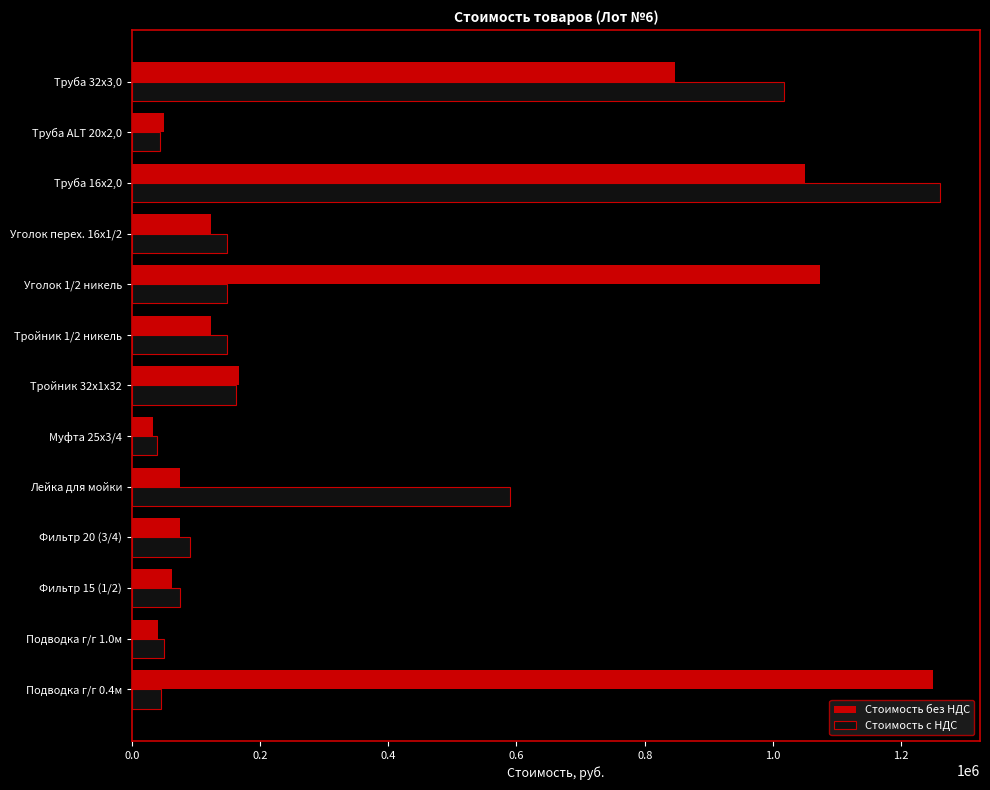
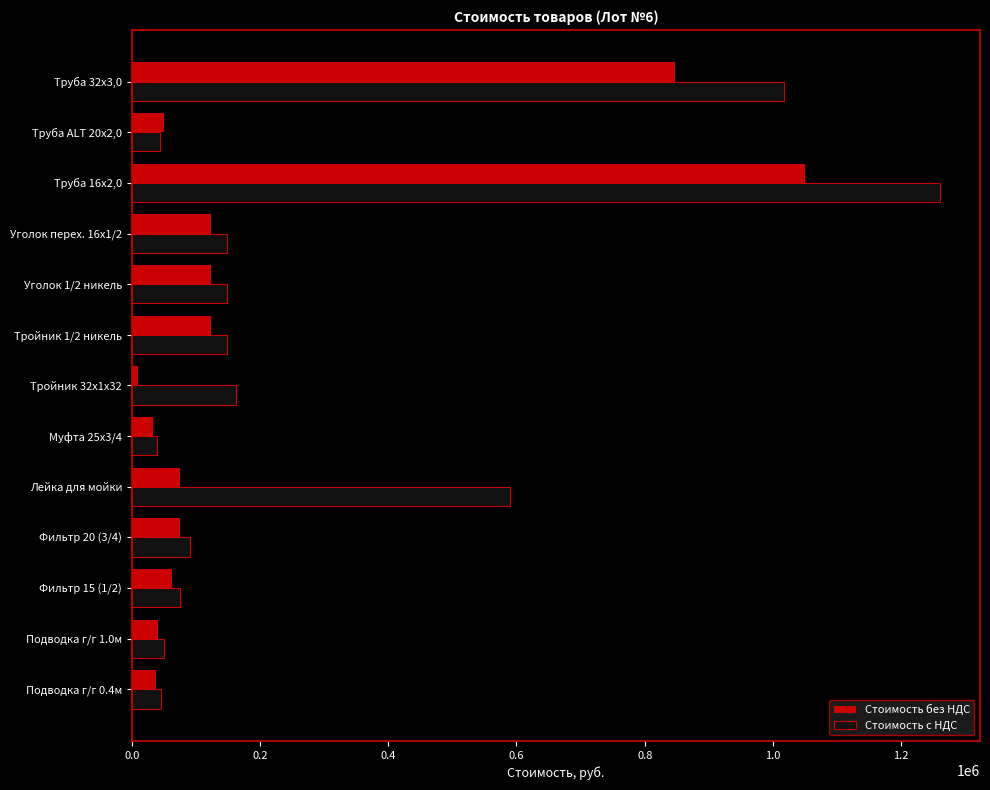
Стоимость без НДС, Уголок 1/2 никель: 1070000 -> 120000
Стоимость без НДС, Тройник 32х1х32: 170000 -> 10000
Стоимость без НДС, Подводка г/г 0.4м: 1250000 -> 40000
